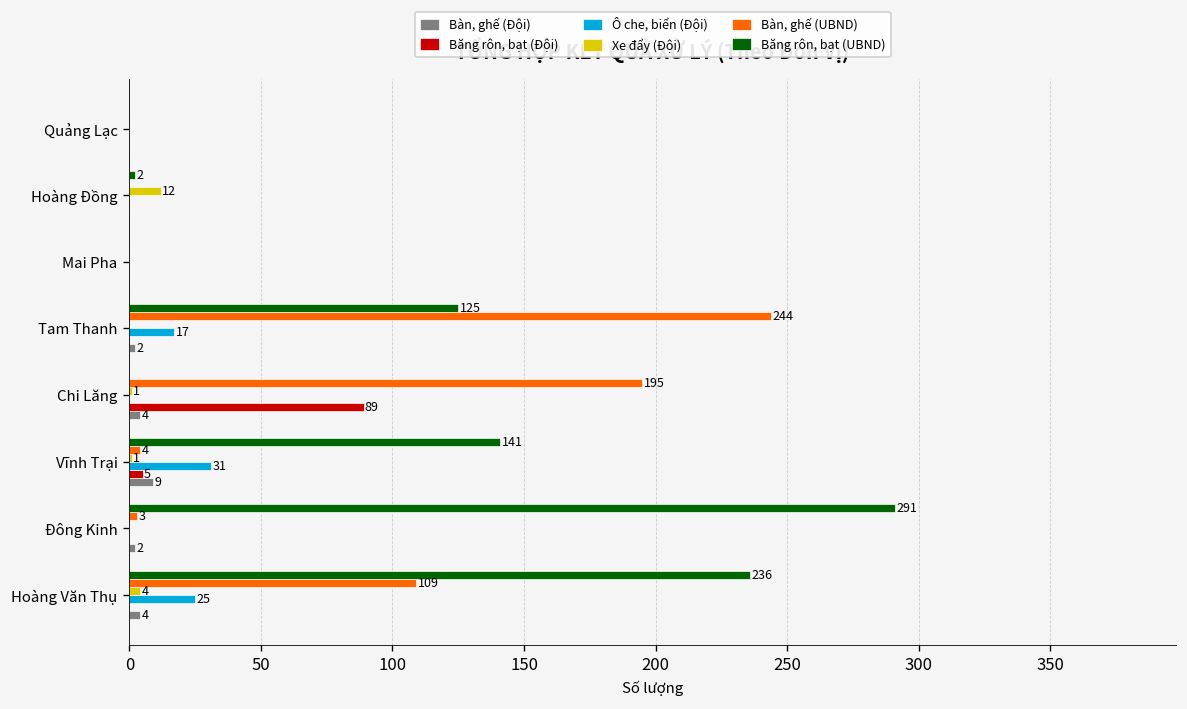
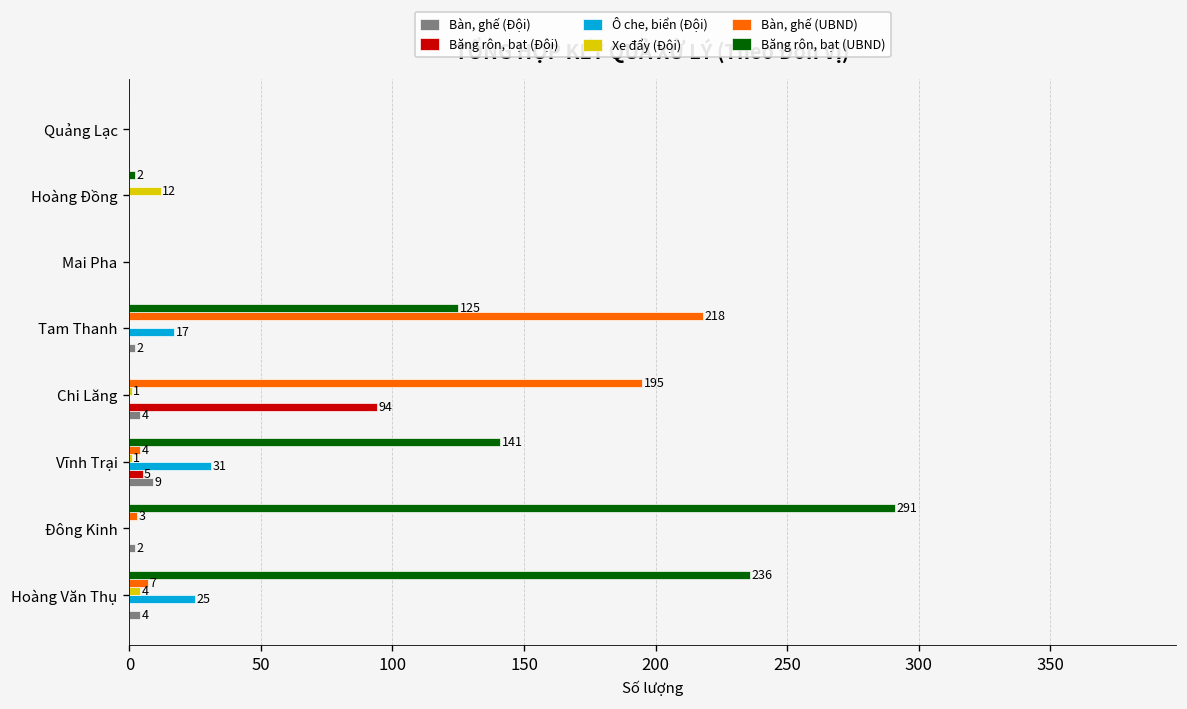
Bàn, ghế (UBND), Tam Thanh: 244 -> 218
Băng rôn, bạt (Đội), Chi Lăng: 89 -> 94
Bàn, ghế (UBND), Hoàng Văn Thụ: 109 -> 7
